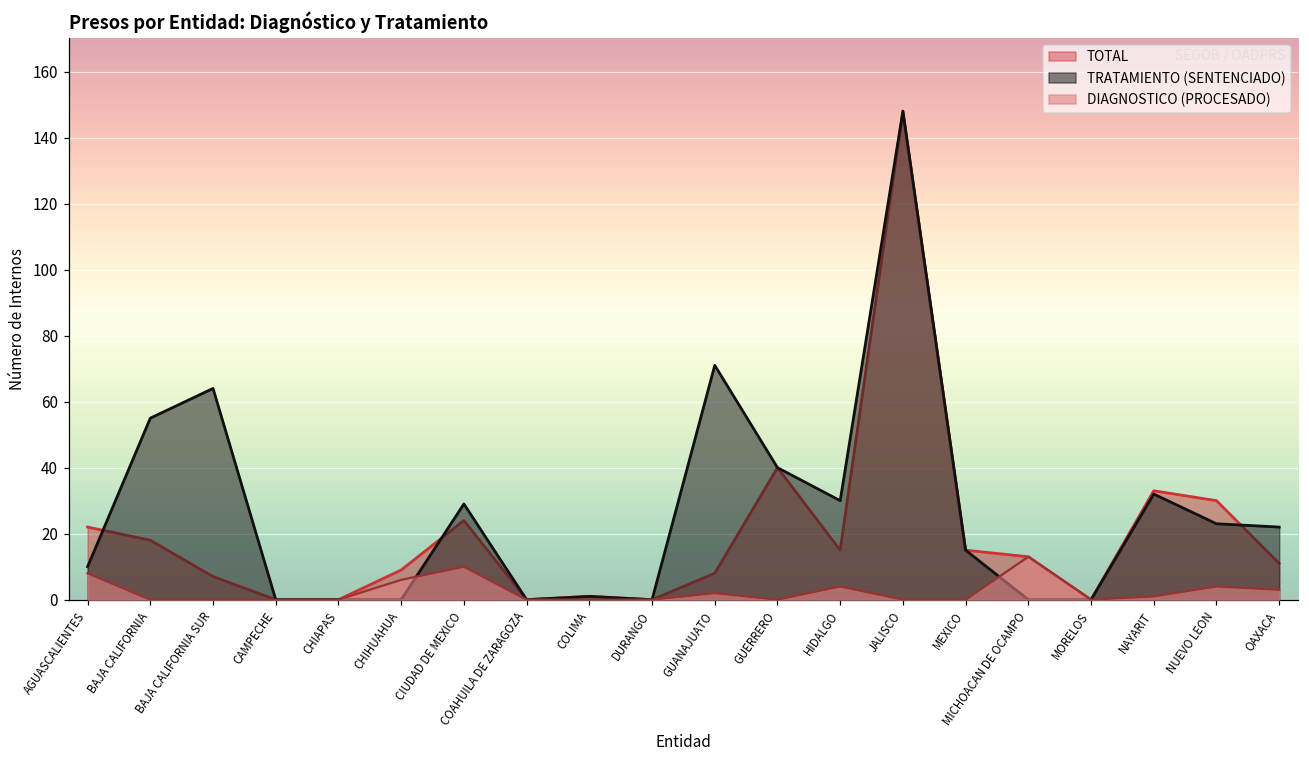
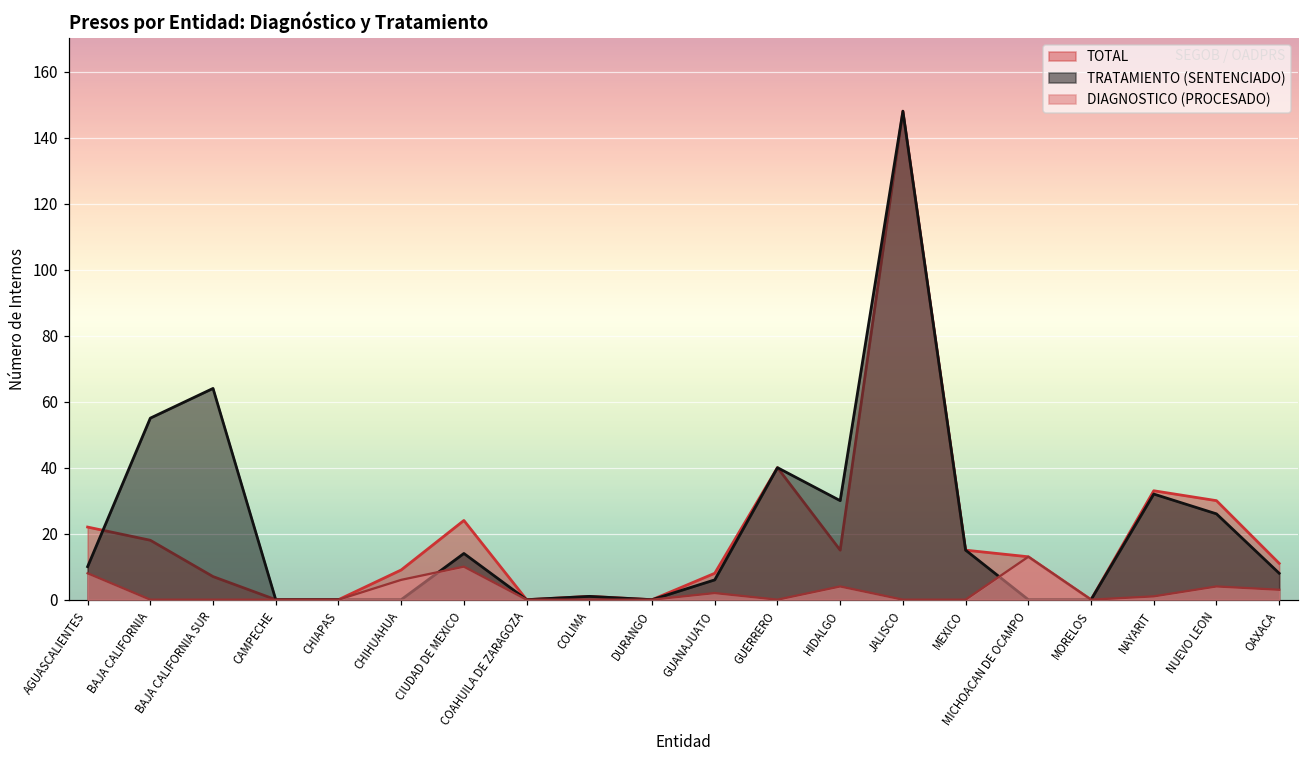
TRATAMIENTO (SENTENCIADO), CIUDAD DE MEXICO: 29 -> 14
TRATAMIENTO (SENTENCIADO), GUANAJUATO: 71 -> 6
TRATAMIENTO (SENTENCIADO), NUEVO LEON: 23 -> 26
TRATAMIENTO (SENTENCIADO), OAXACA: 22 -> 8
